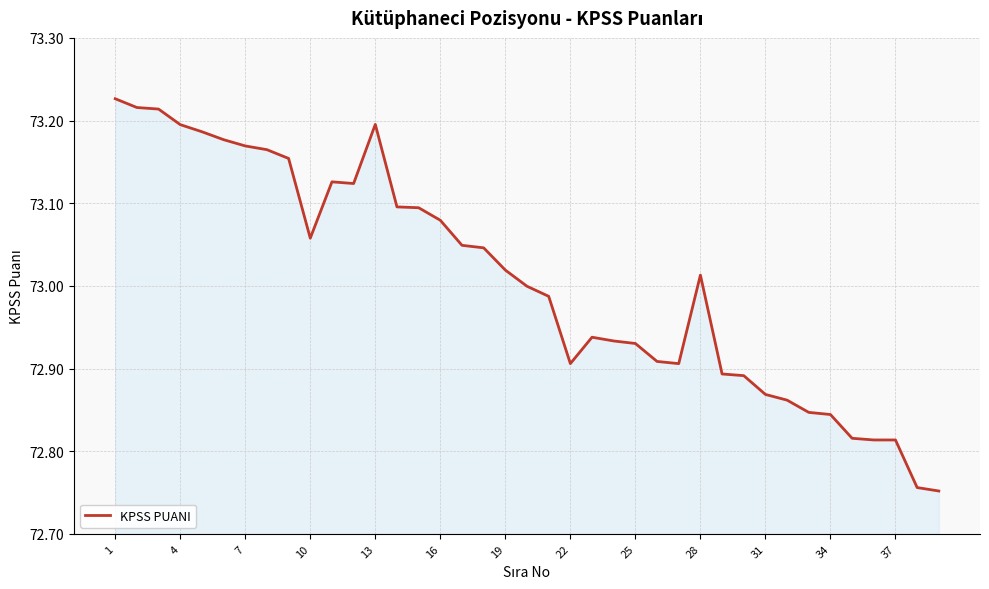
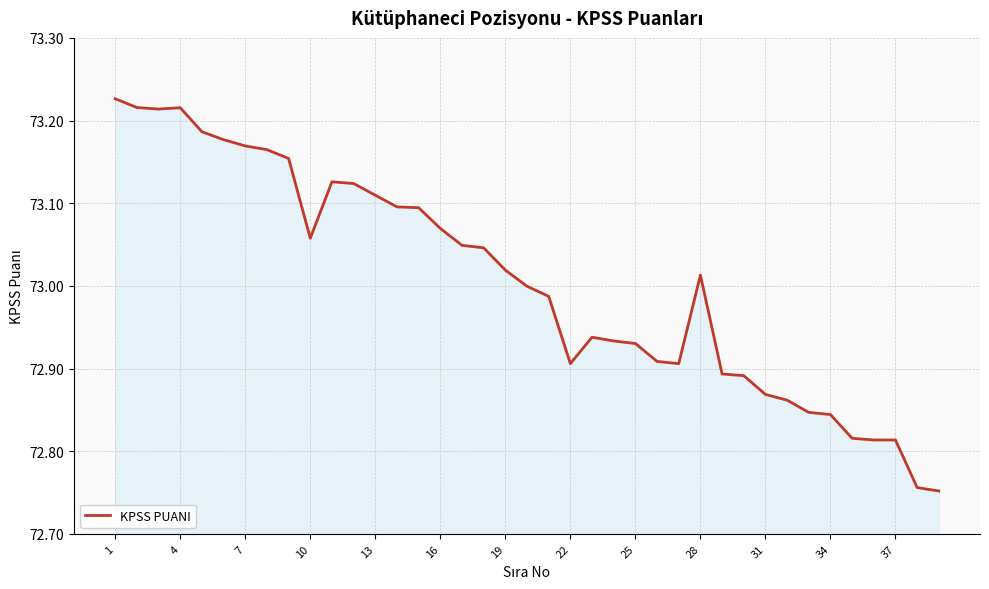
4: 73.20 -> 73.22
13: 73.20 -> 73.11
16: 73.08 -> 73.07
